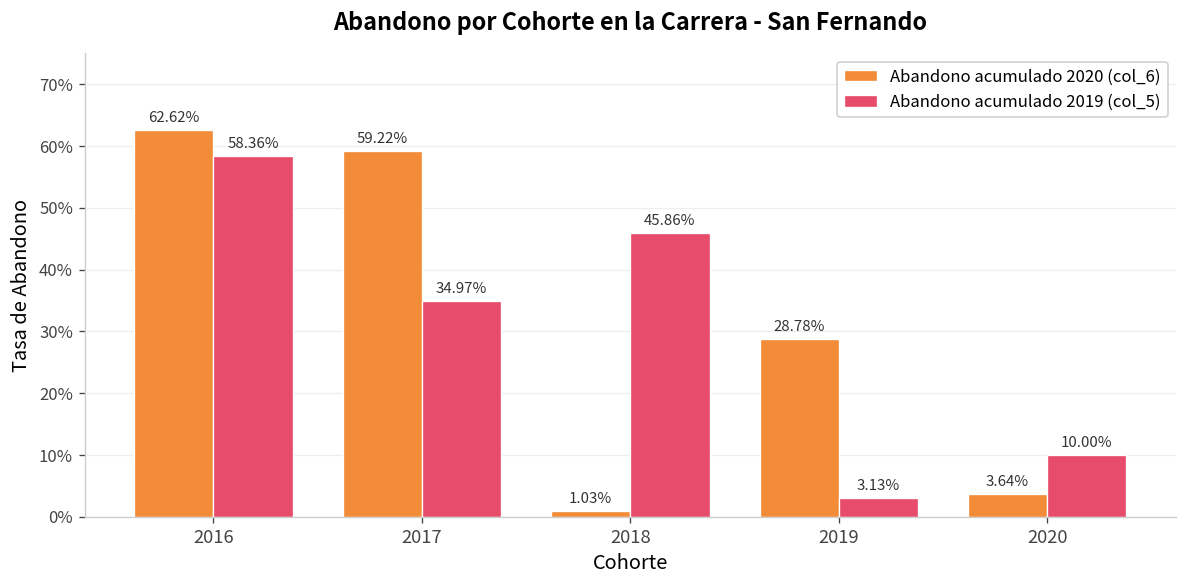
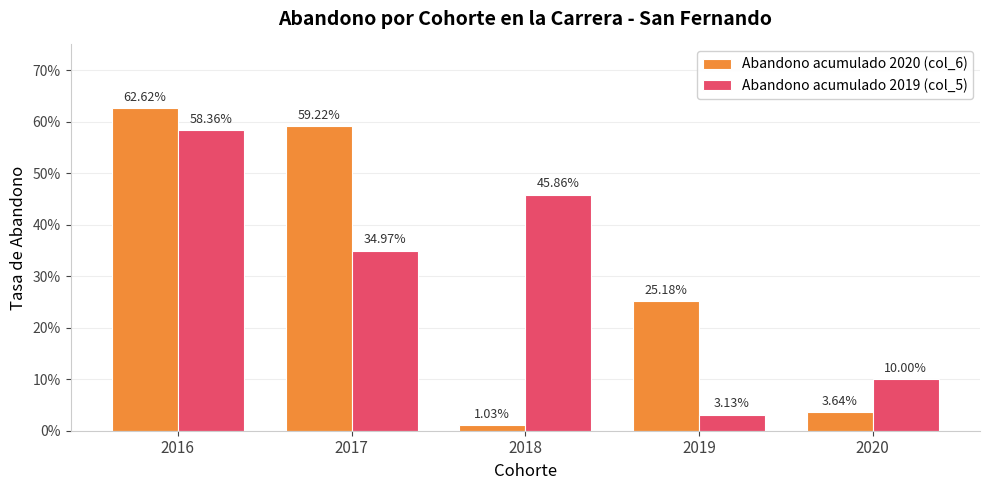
Abandono acumulado 2020 (col_6), 2019: 28.78% -> 25.18%
